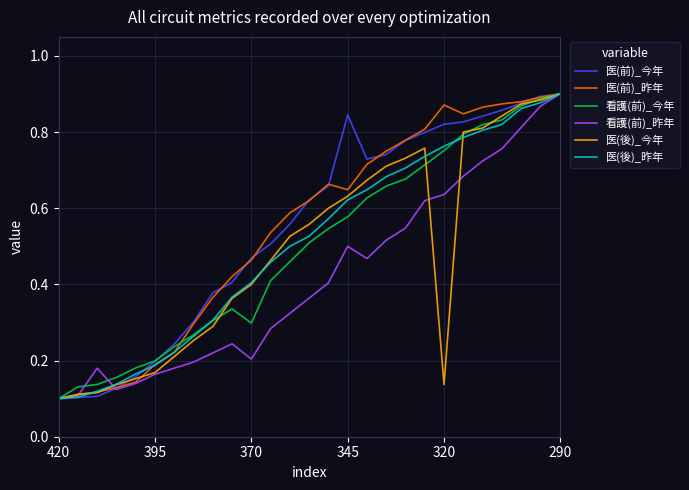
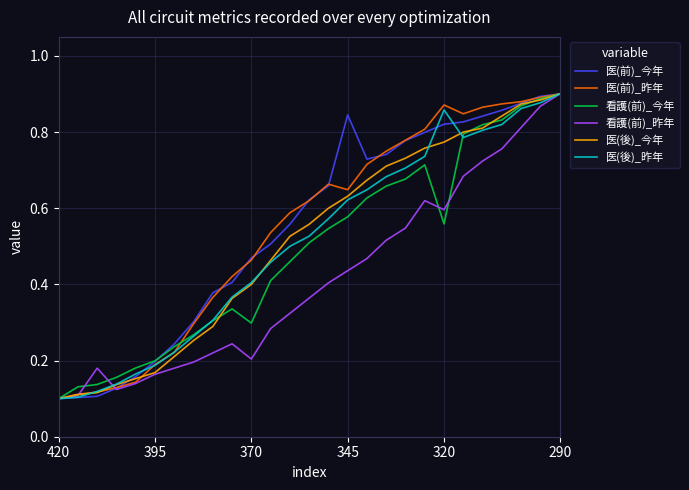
看護(前)_昨年, 345: 0.50 -> 0.44
看護(前)_今年, 320: 0.75 -> 0.56
看護(前)_昨年, 320: 0.64 -> 0.60
医(後)_今年, 320: 0.14 -> 0.77
医(後)_昨年, 320: 0.76 -> 0.86
